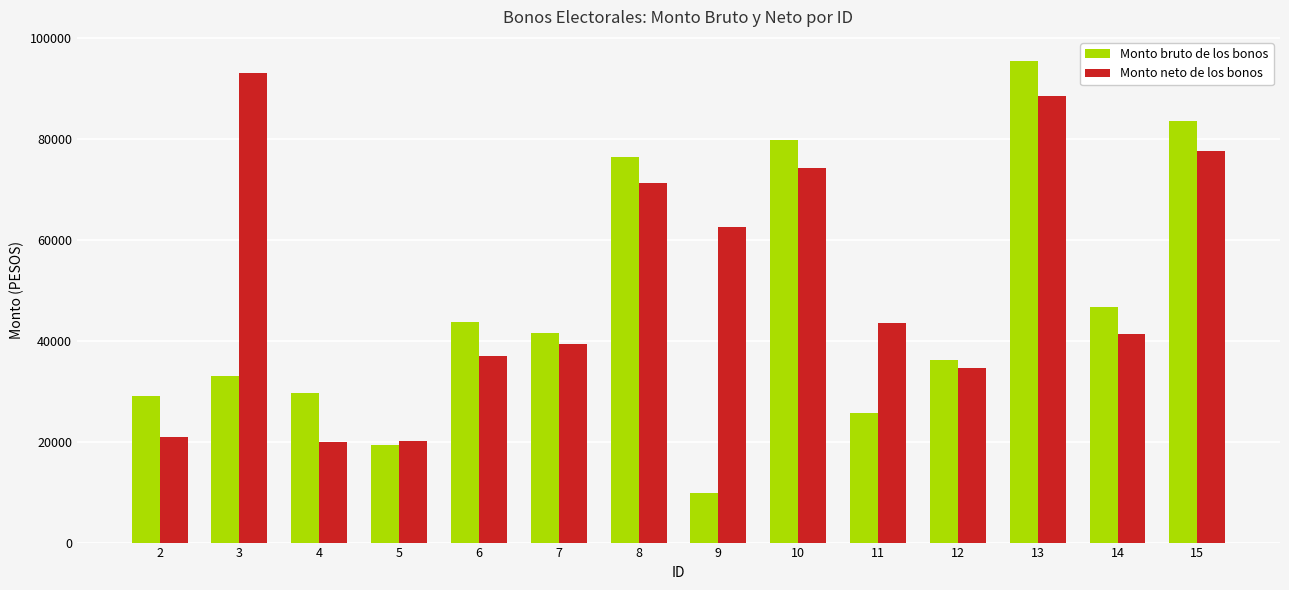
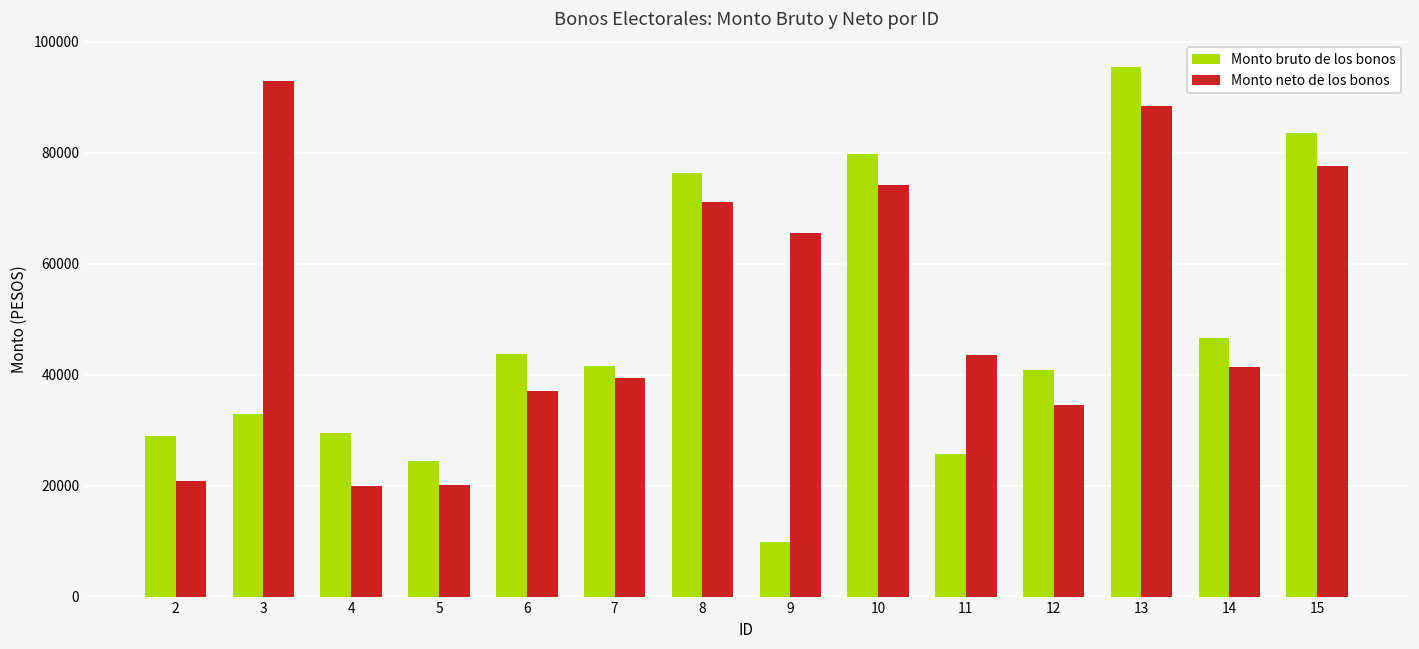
Monto bruto de los bonos, 5: 19000 -> 25000
Monto neto de los bonos, 9: 63000 -> 65000
Monto bruto de los bonos, 12: 36000 -> 41000
